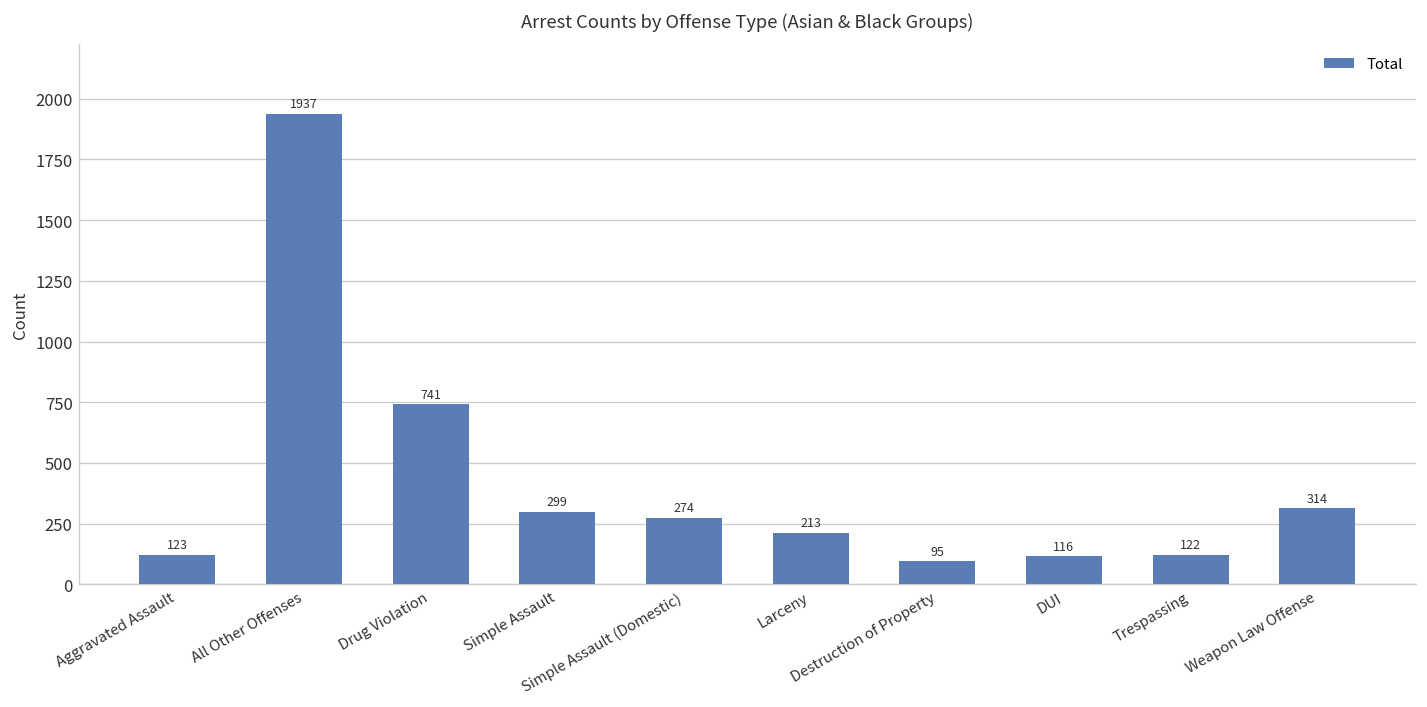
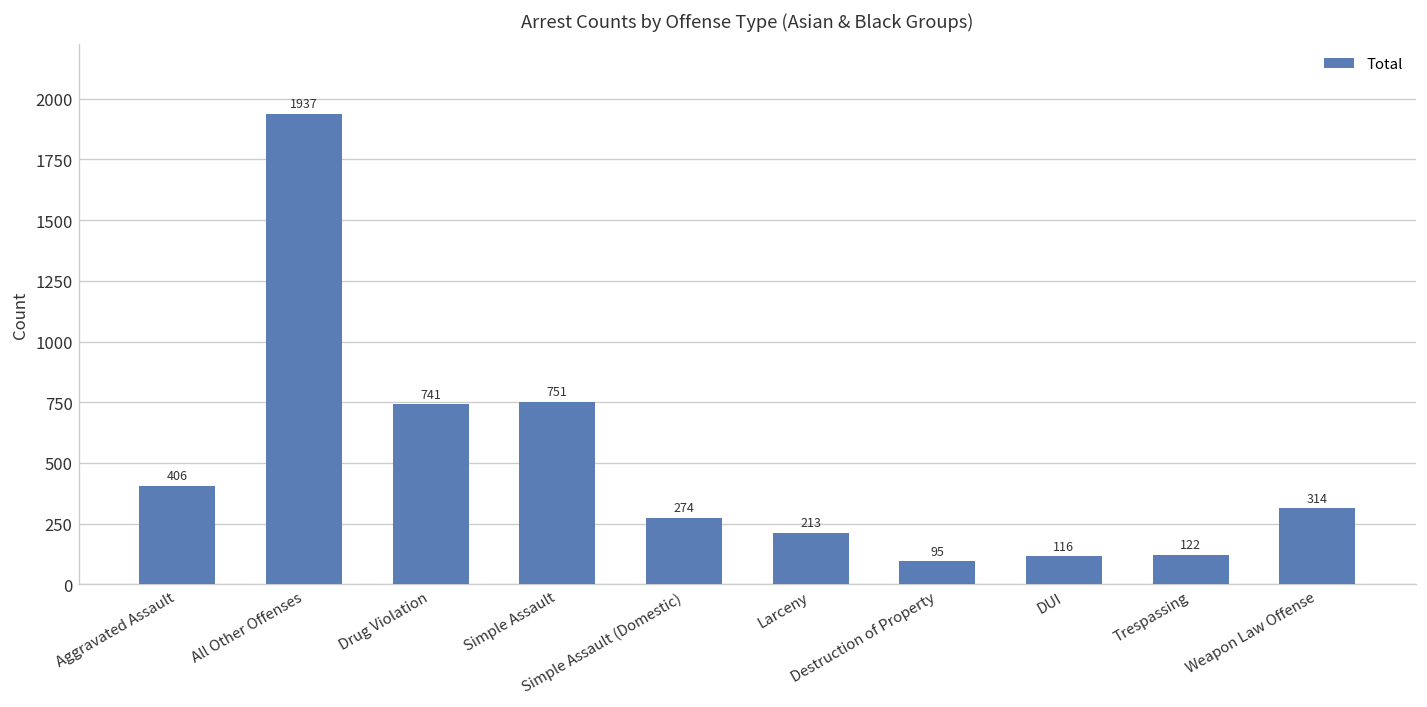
Aggravated Assault: 123 -> 406
Simple Assault: 299 -> 751
